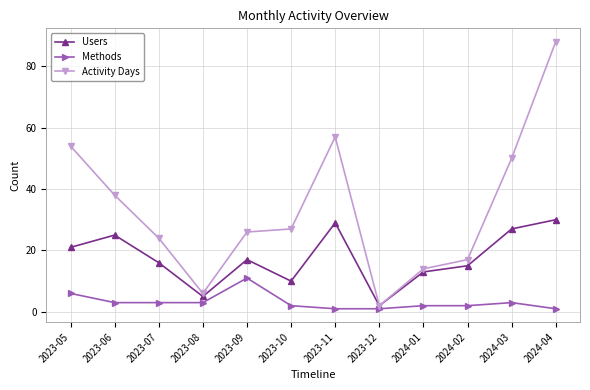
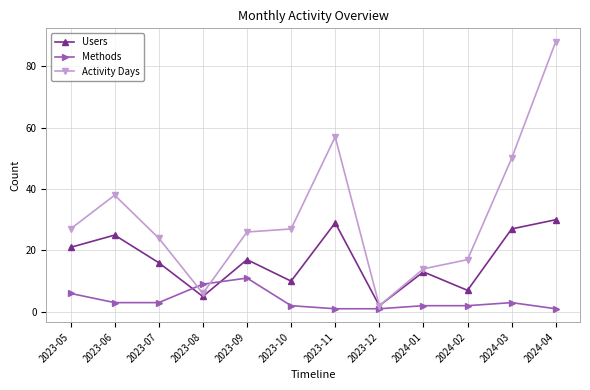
Activity Days, 2023-05: 54 -> 27
Methods, 2023-08: 3 -> 9
Users, 2024-02: 15 -> 7
